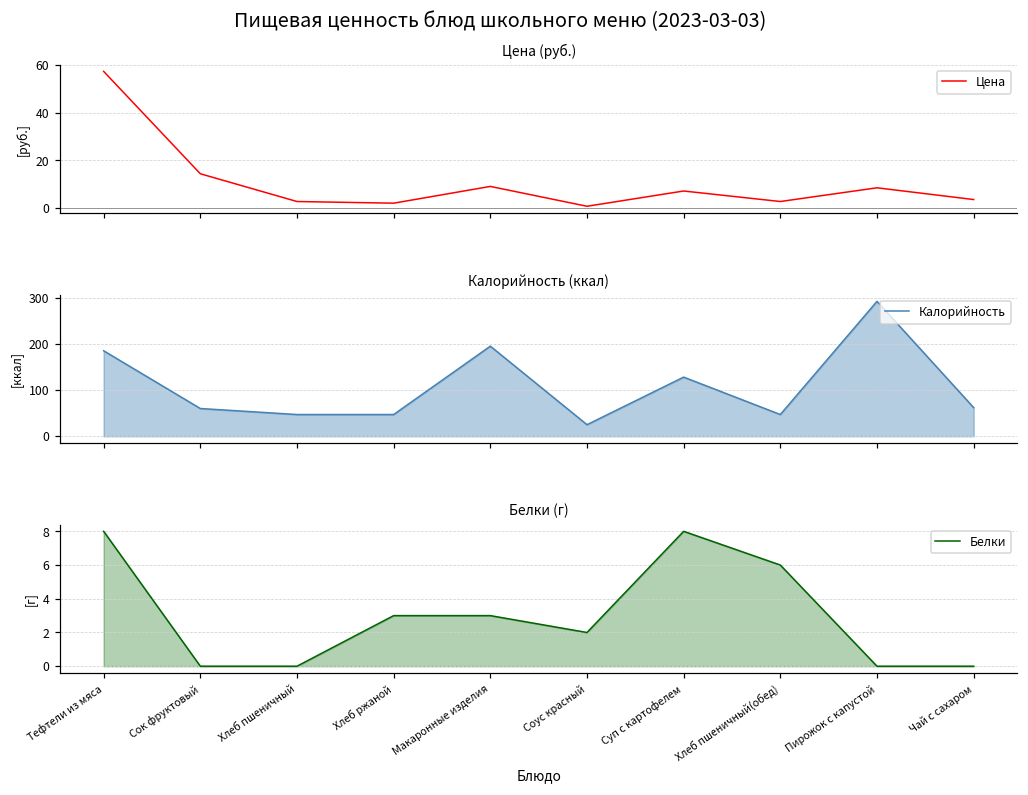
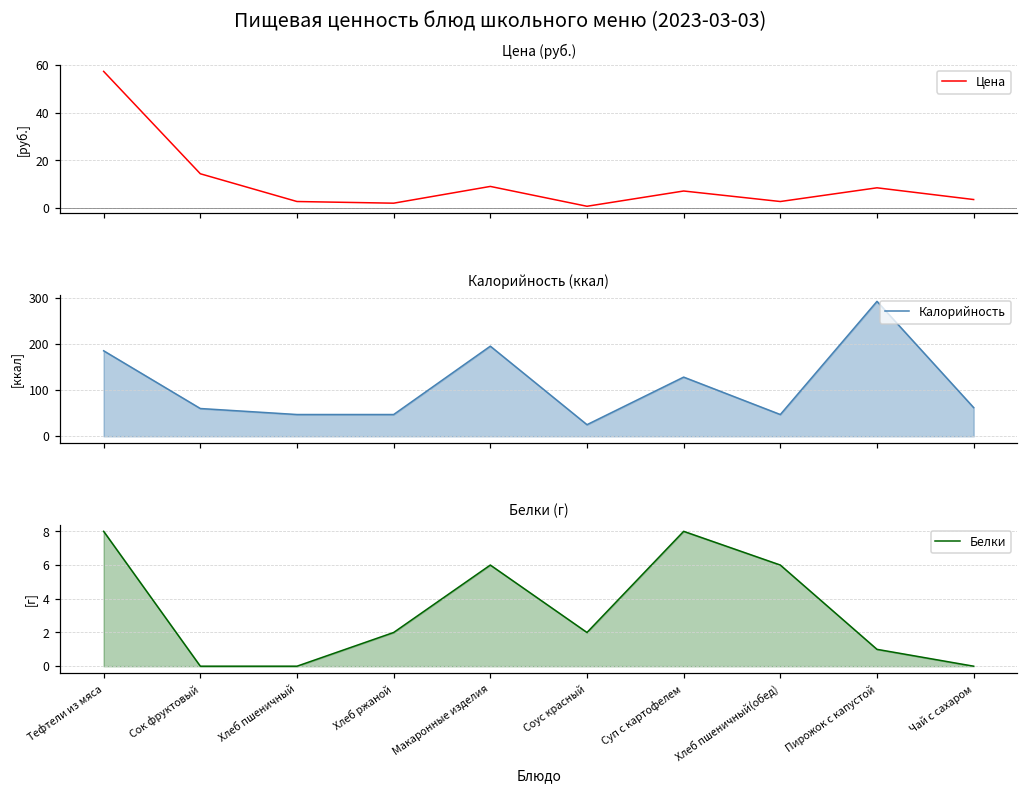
Белки (г), Хлеб ржаной: 3 -> 2
Белки (г), Макаронные изделия: 3 -> 6
Белки (г), Пирожок с капустой: 0 -> 1
